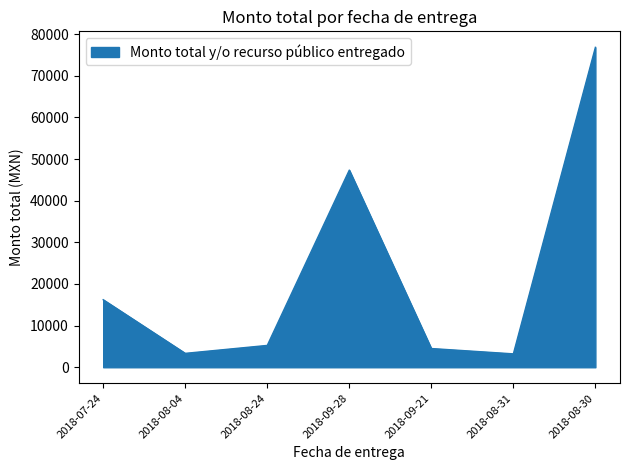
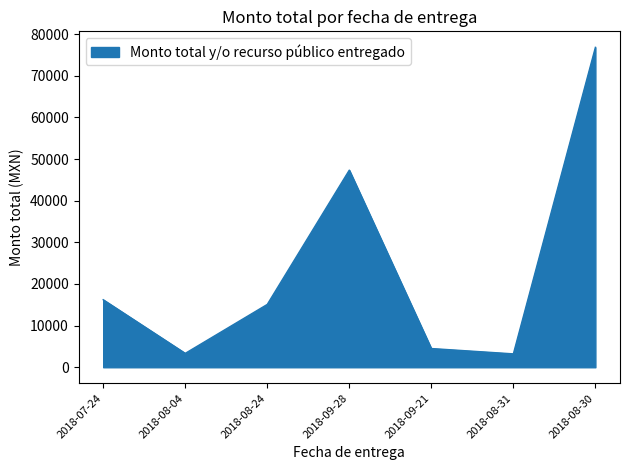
2018-08-24: 5000 -> 15000
